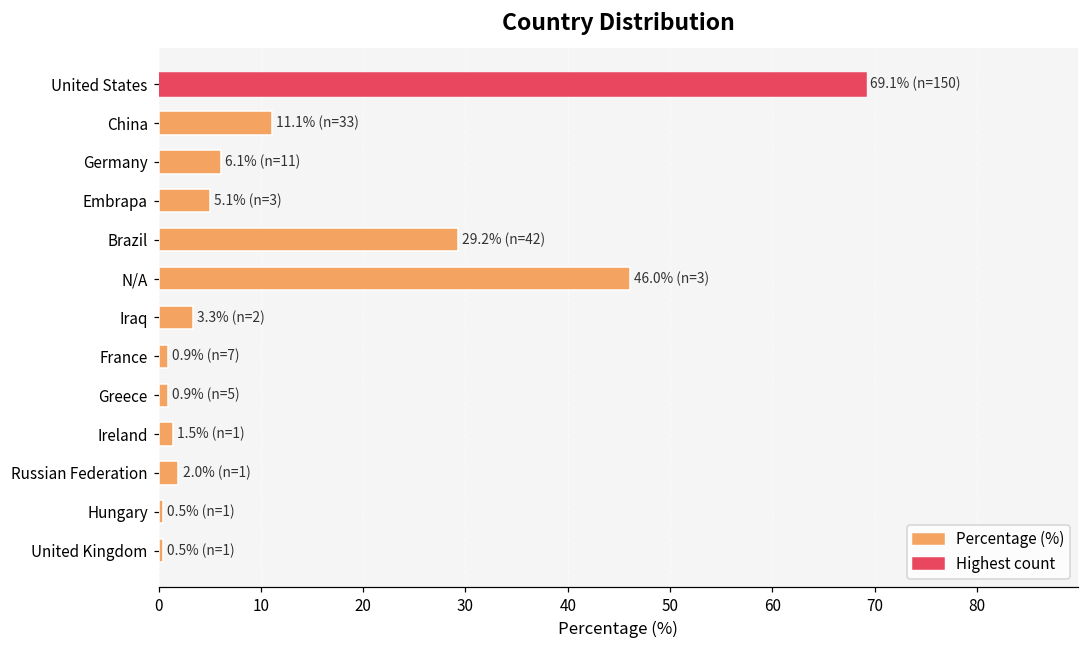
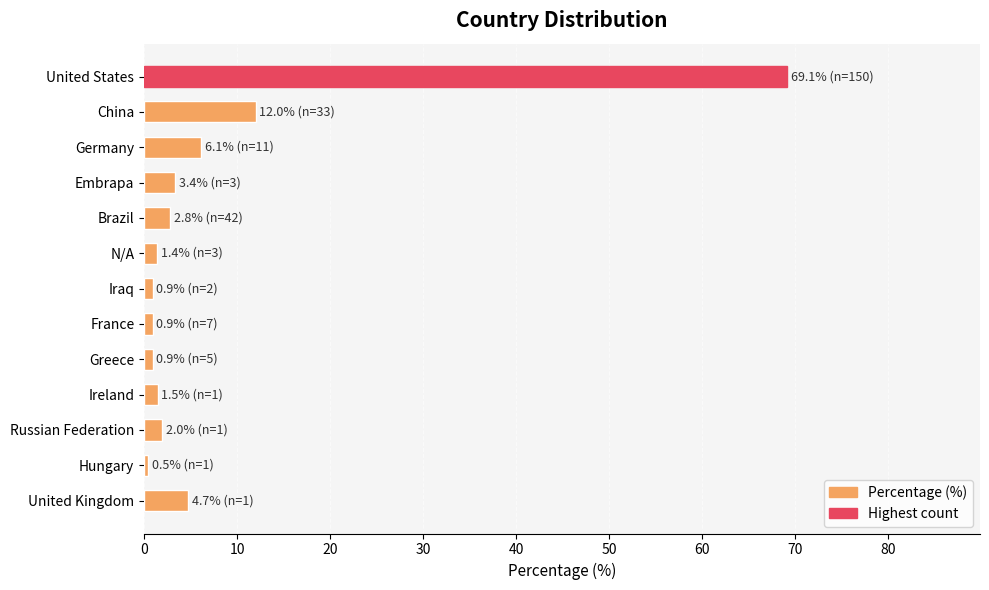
China: 11.1% -> 12.0%
Embrapa: 5.1% -> 3.4%
Brazil: 29.2% -> 2.8%
N/A: 46.0% -> 1.4%
Iraq: 3.3% -> 0.9%
United Kingdom: 0.5% -> 4.7%
